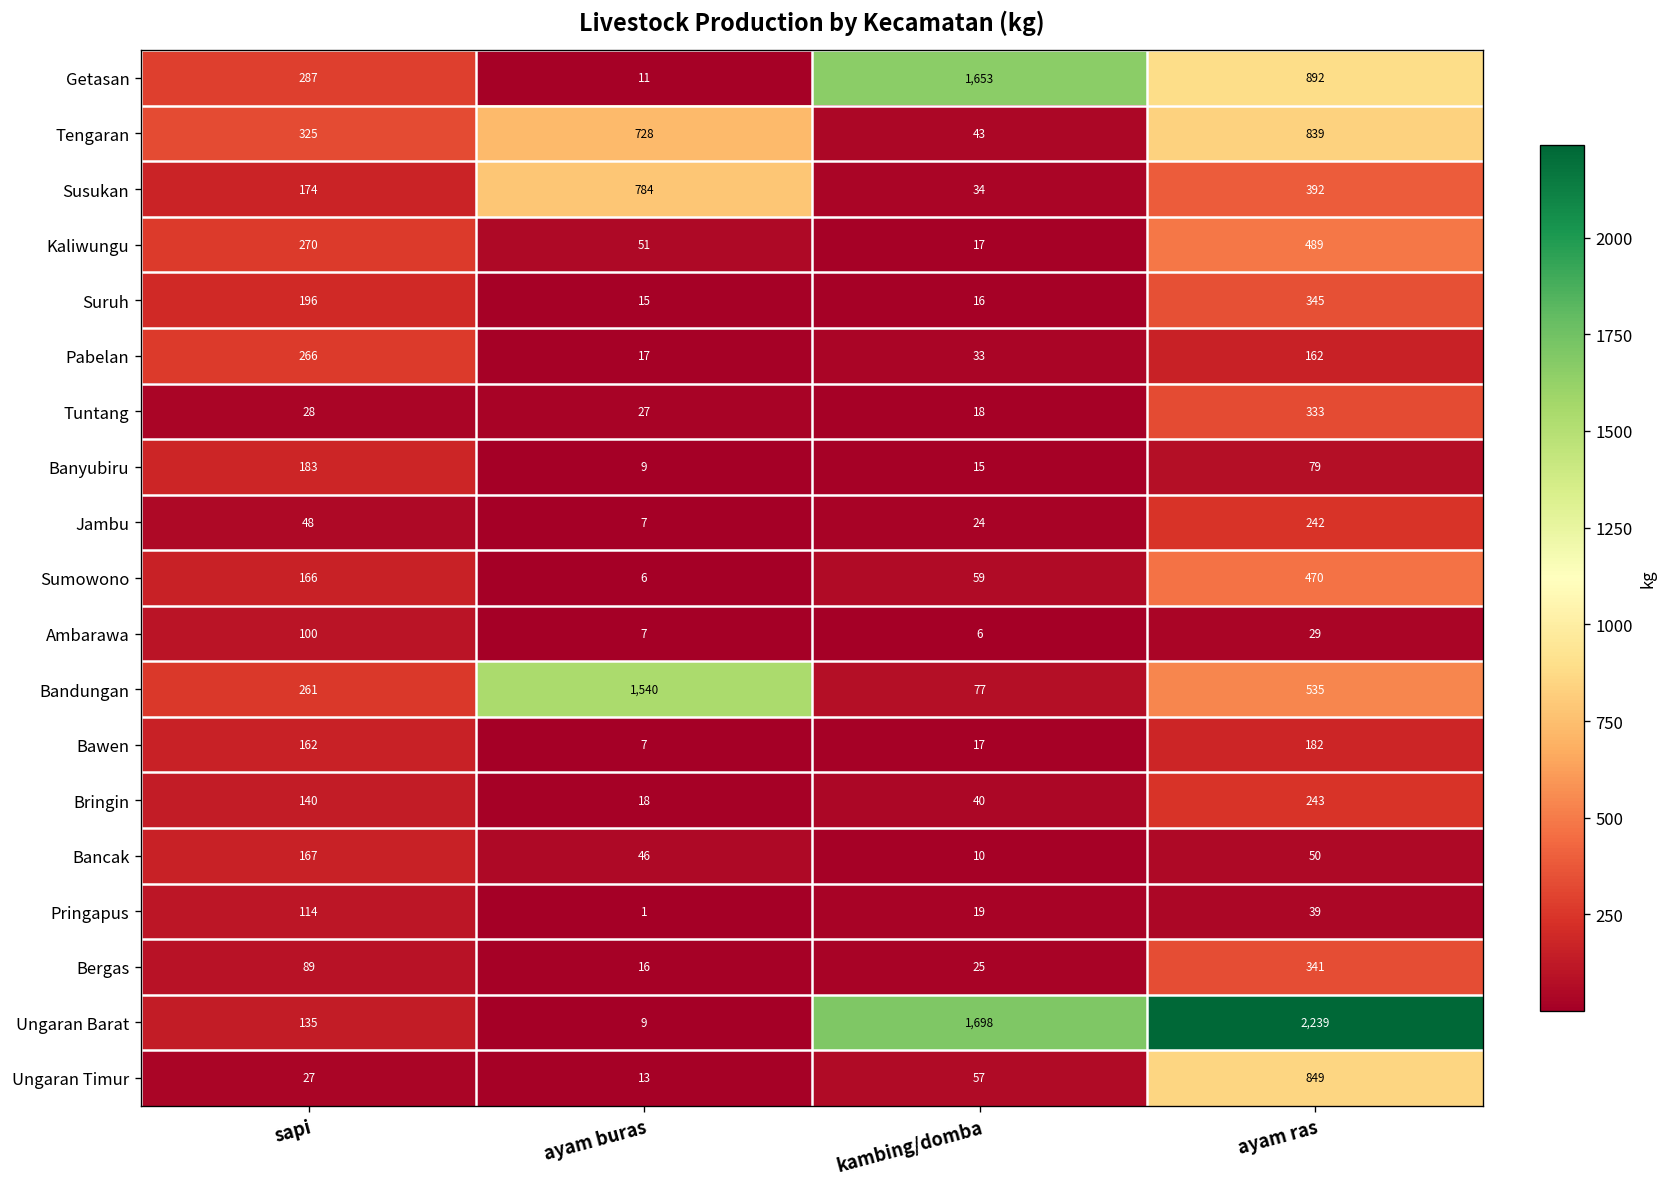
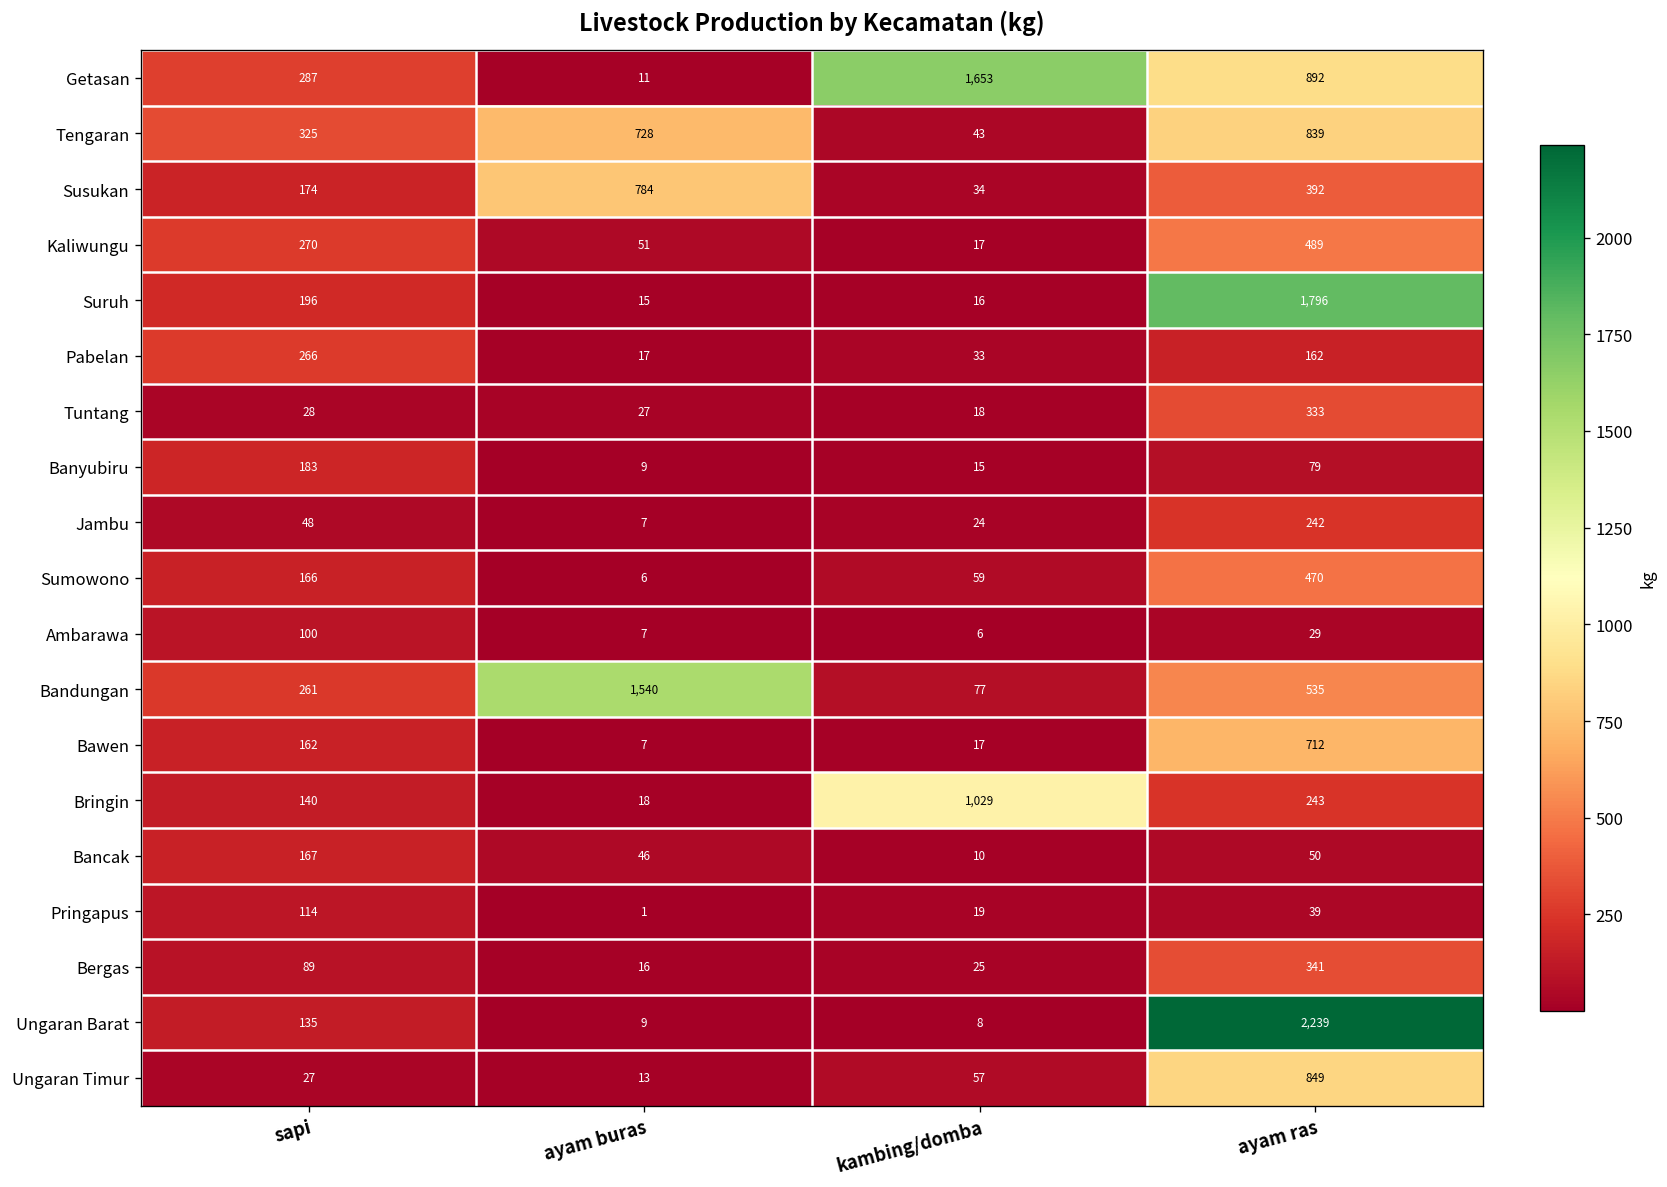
Suruh, ayam ras: 345 -> 1,796
Bawen, ayam ras: 182 -> 712
Bringin, kambing/domba: 40 -> 1,029
Ungaran Barat, kambing/domba: 1,698 -> 8
